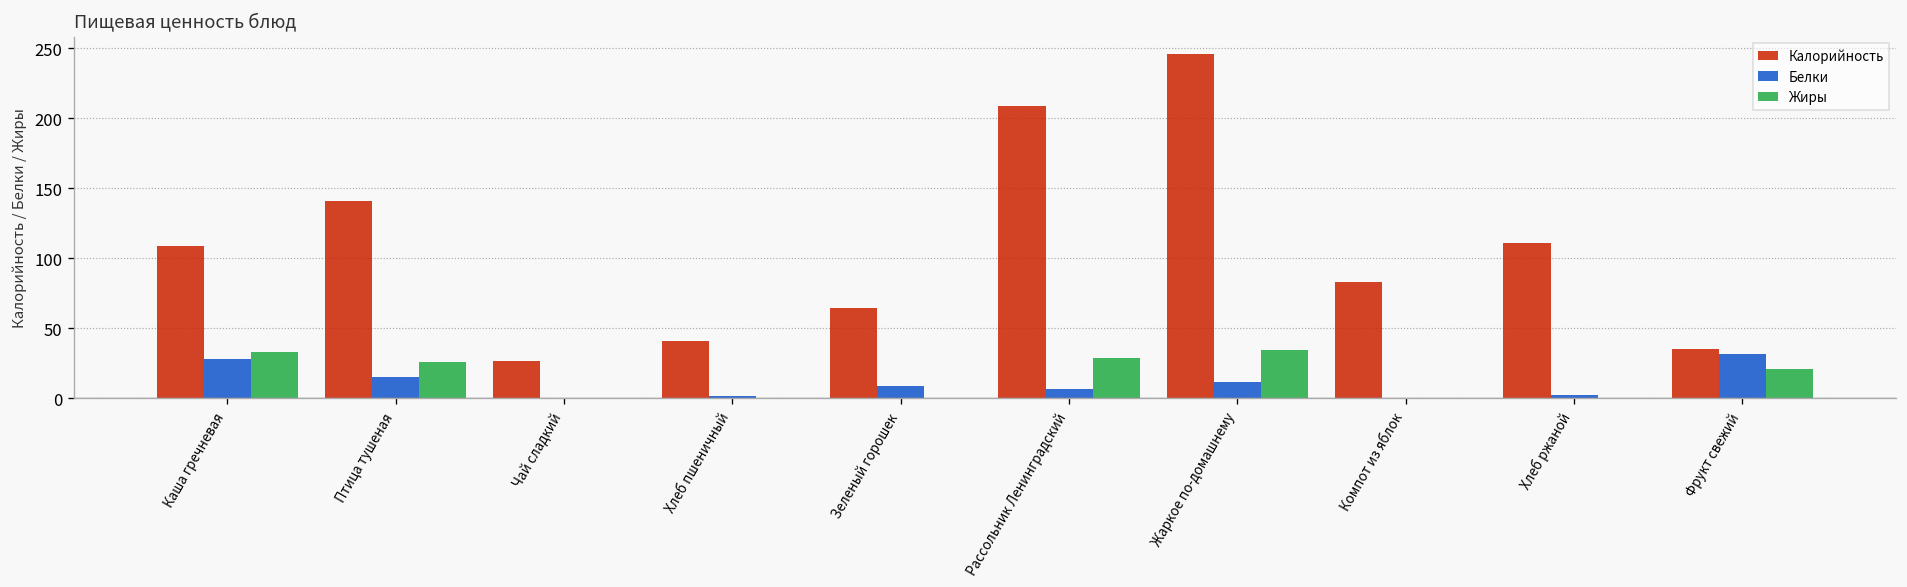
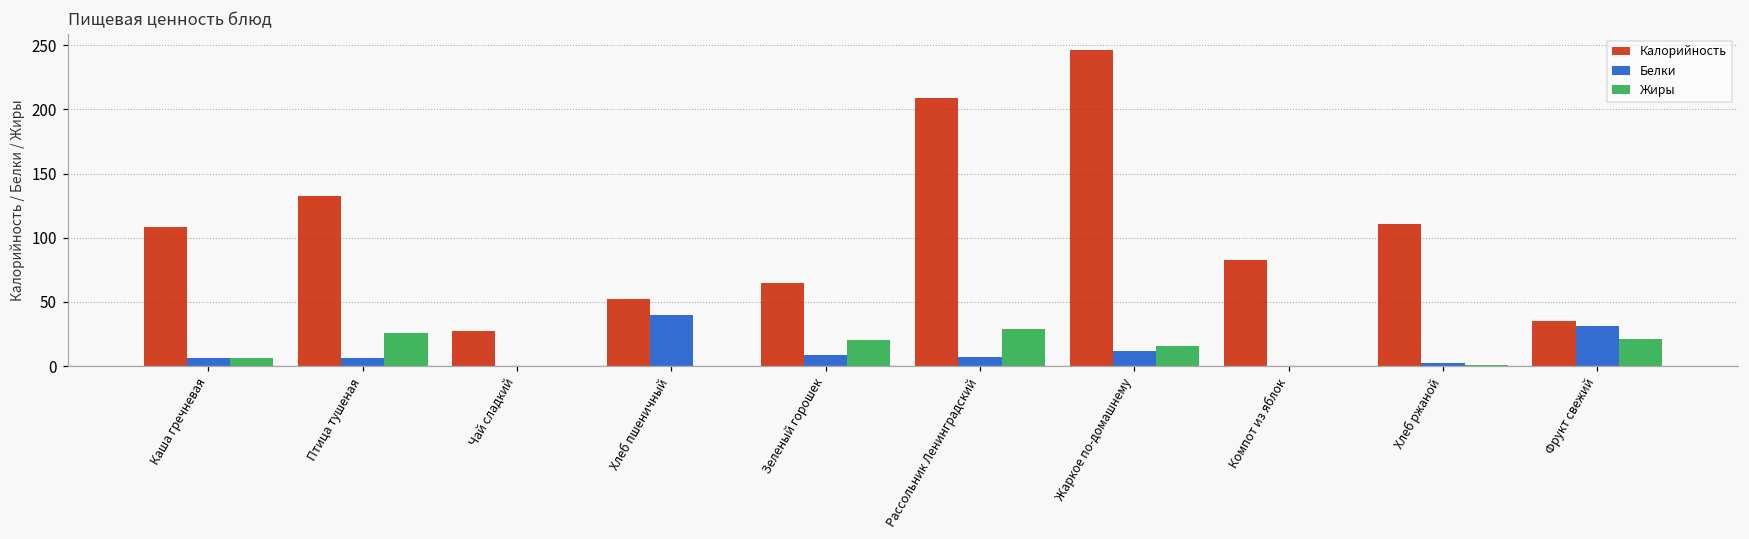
Белки, Каша гречневая: 28 -> 6
Жиры, Каша гречневая: 33 -> 6
Калорийность, Птица тушеная: 141 -> 132
Белки, Птица тушеная: 15 -> 6
Калорийность, Хлеб пшеничный: 41 -> 52
Белки, Хлеб пшеничный: 2 -> 40
Жиры, Зеленый горошек: 0 -> 20
Жиры, Жаркое по-домашнему: 35 -> 15
